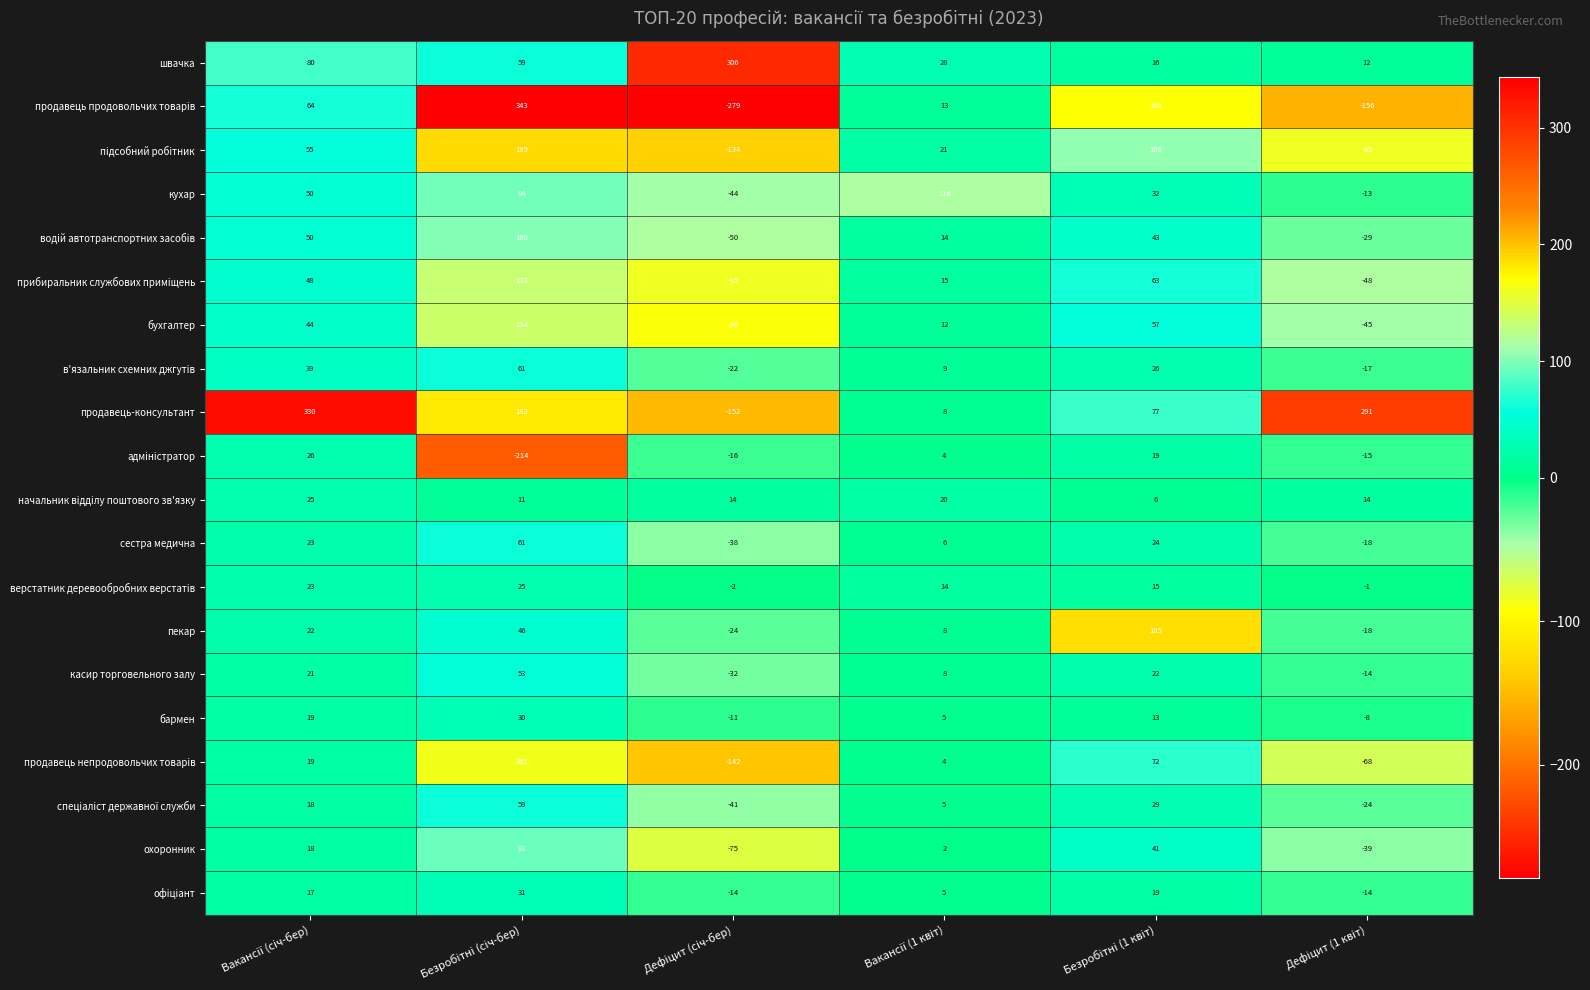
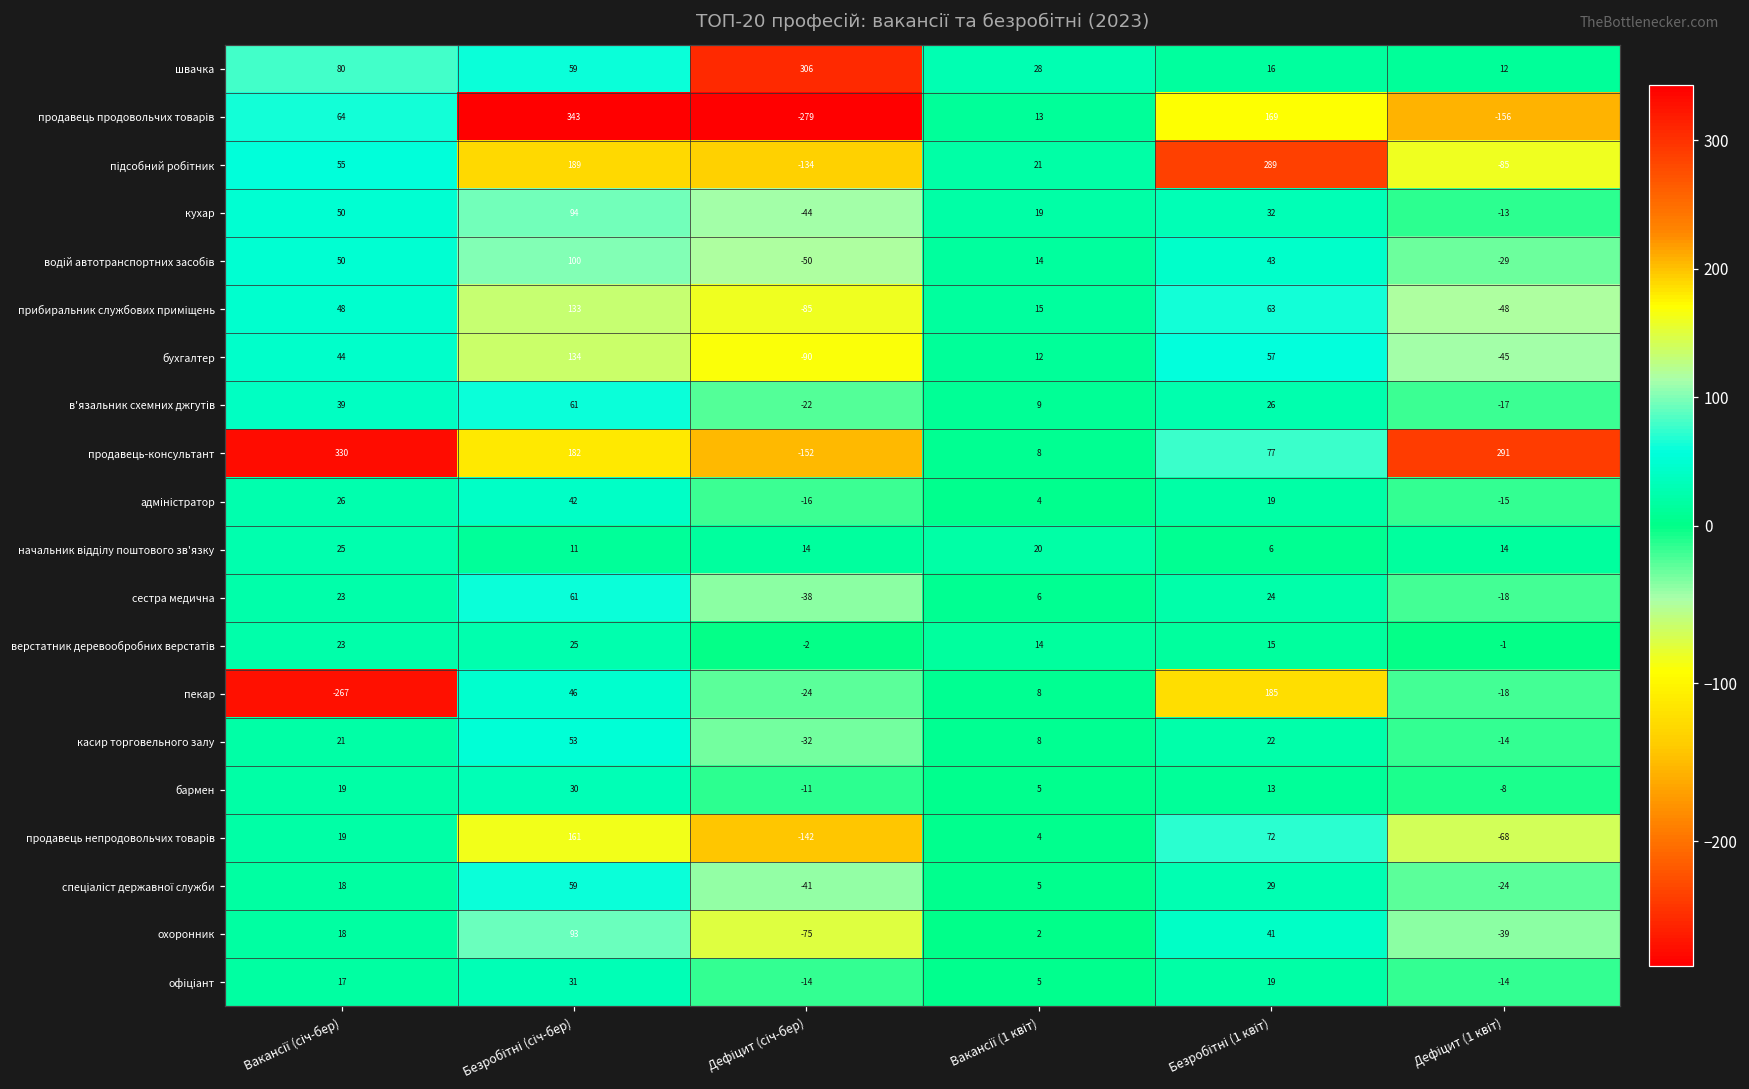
підсобний робітник, Безробітні (1 квіт): 106 -> 289
кухар, Вакансії (1 квіт): 116 -> 19
адміністратор, Безробітні (січ-бер): -214 -> 42
пекар, Вакансії (січ-бер): 22 -> -267
